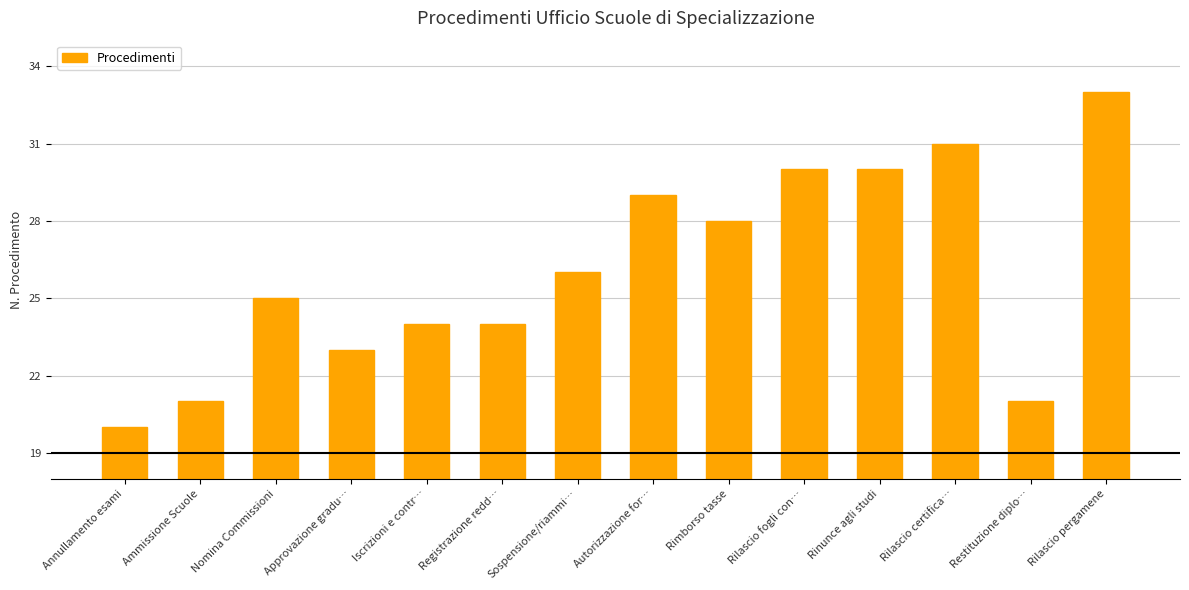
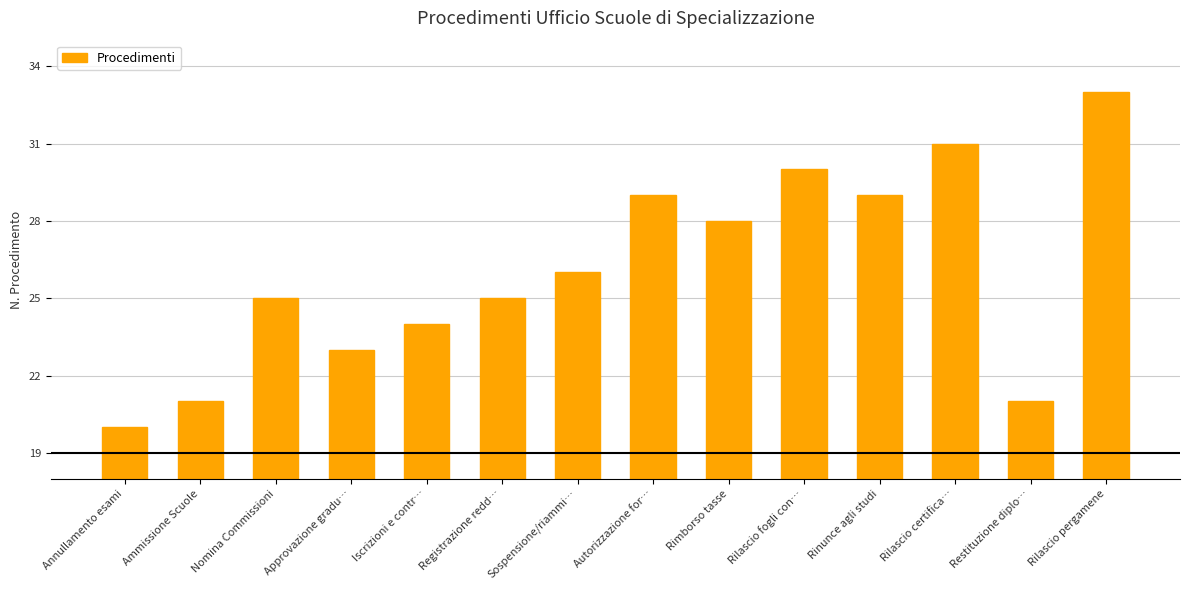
Registrazione redd…: 24 -> 25
Rinunce agli studi: 30 -> 29
